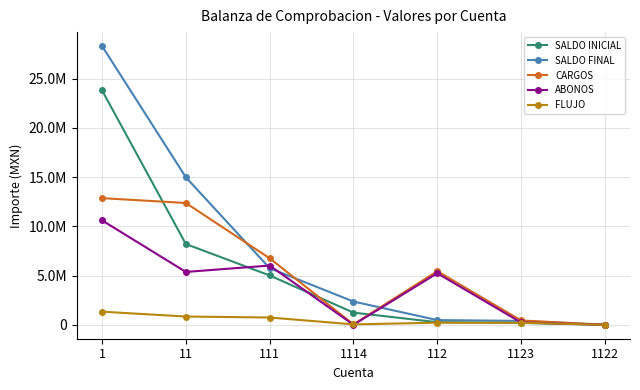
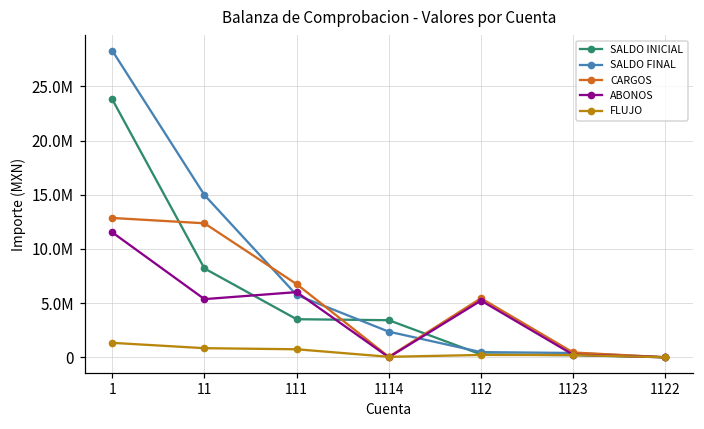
ABONOS, 1: 11000000 -> 12000000
SALDO INICIAL, 111: 5000000 -> 4000000
SALDO INICIAL, 1114: 1000000 -> 3000000
